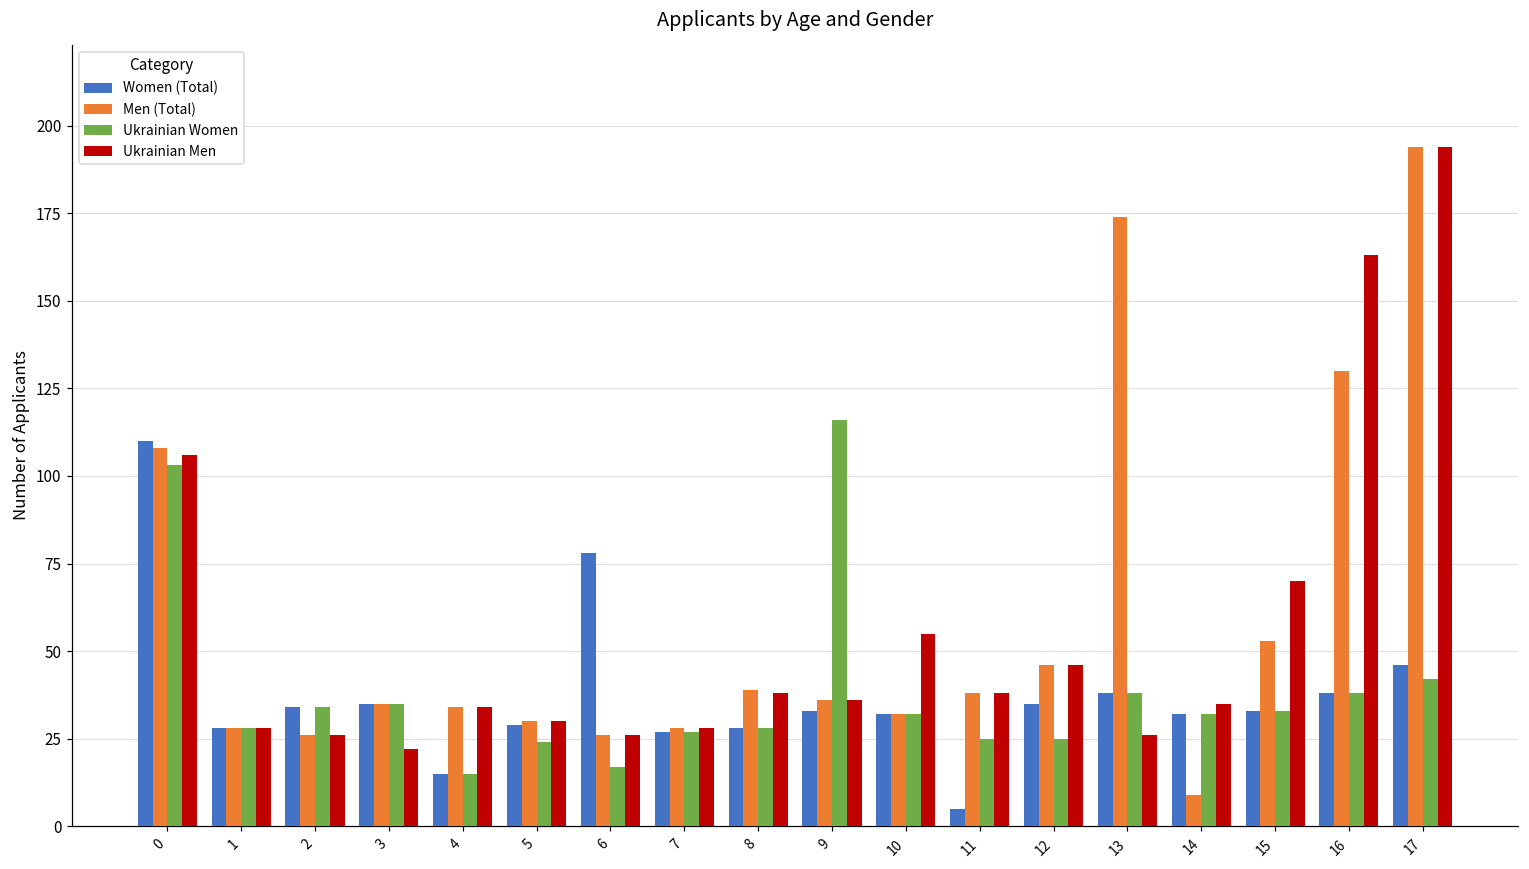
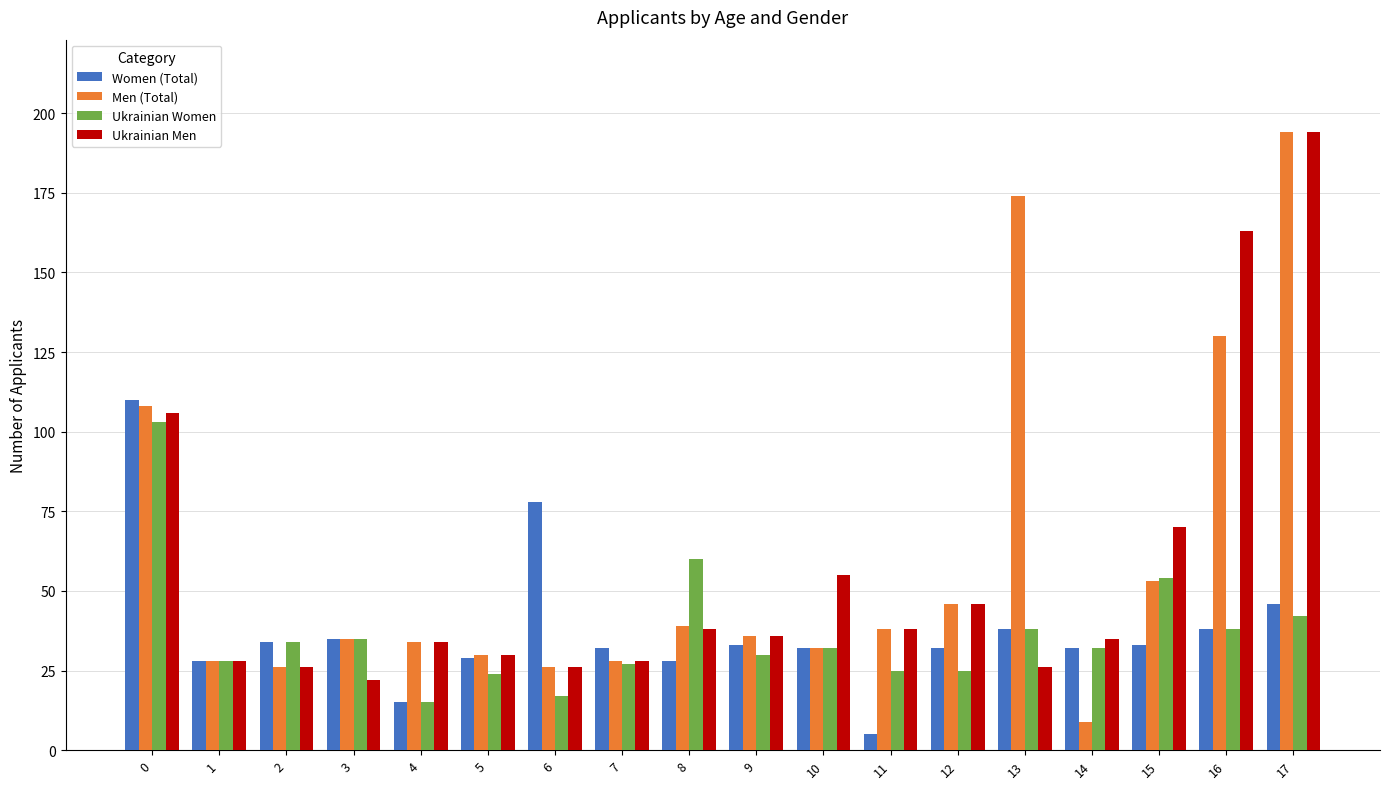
Women (Total), 7: 27 -> 32
Ukrainian Women, 8: 28 -> 60
Ukrainian Women, 9: 116 -> 30
Women (Total), 12: 35 -> 32
Ukrainian Women, 15: 33 -> 54
